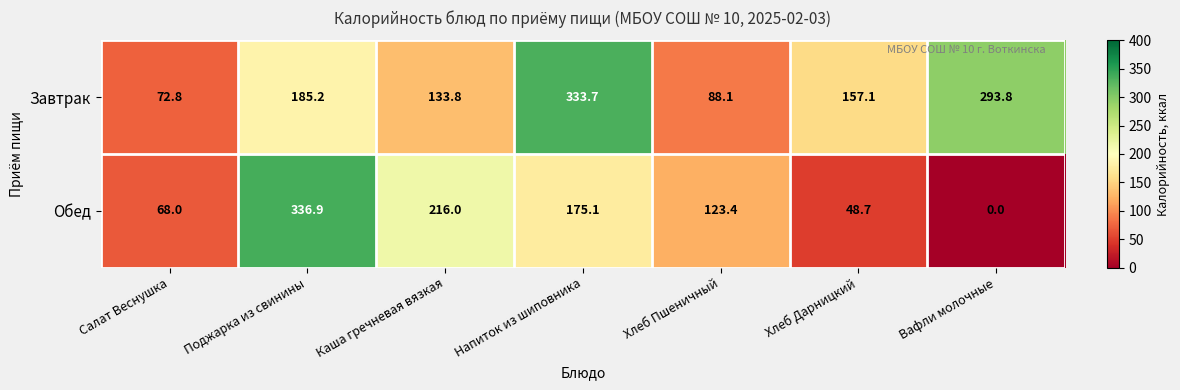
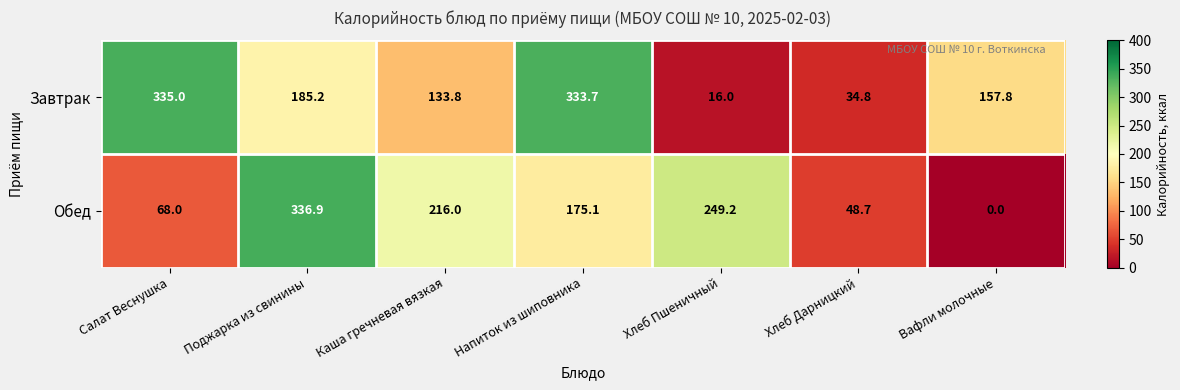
Завтрак, Салат Веснушка: 72.8 -> 335.0
Завтрак, Хлеб Пшеничный: 88.1 -> 16.0
Завтрак, Хлеб Дарницкий: 157.1 -> 34.8
Завтрак, Вафли молочные: 293.8 -> 157.8
Обед, Хлеб Пшеничный: 123.4 -> 249.2
